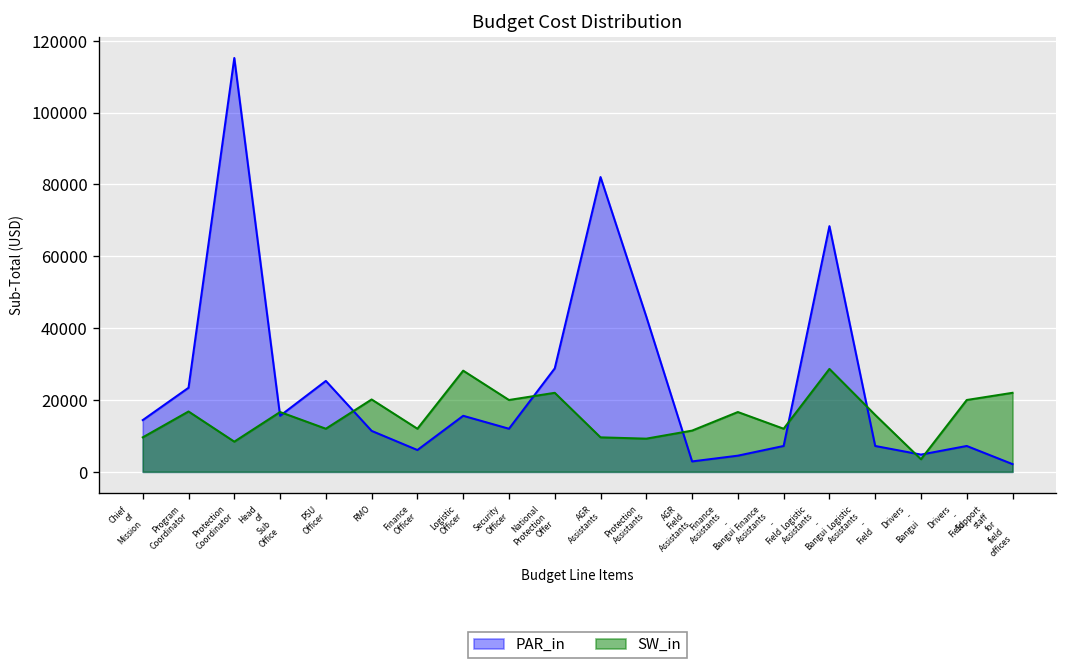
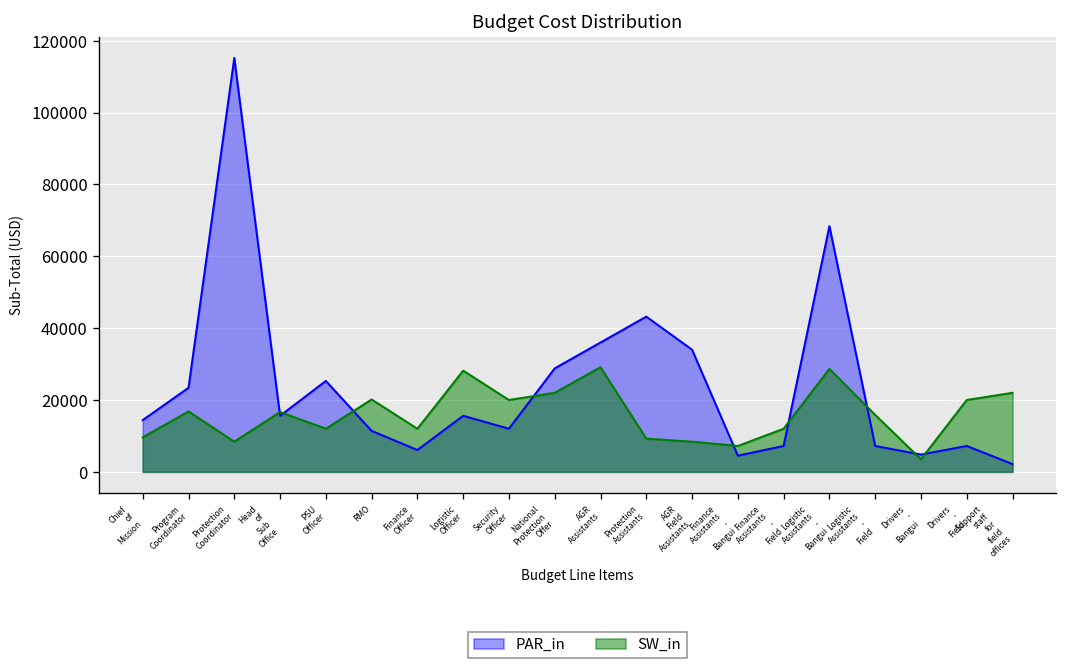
PAR_in, AGR Assistants: 82000 -> 36000
SW_in, AGR Assistants: 10000 -> 29000
PAR_in, AGR Field Assistants: 3000 -> 34000
SW_in, AGR Field Assistants: 11000 -> 8000
SW_in, Finance Assistants - Bangui: 17000 -> 7000
